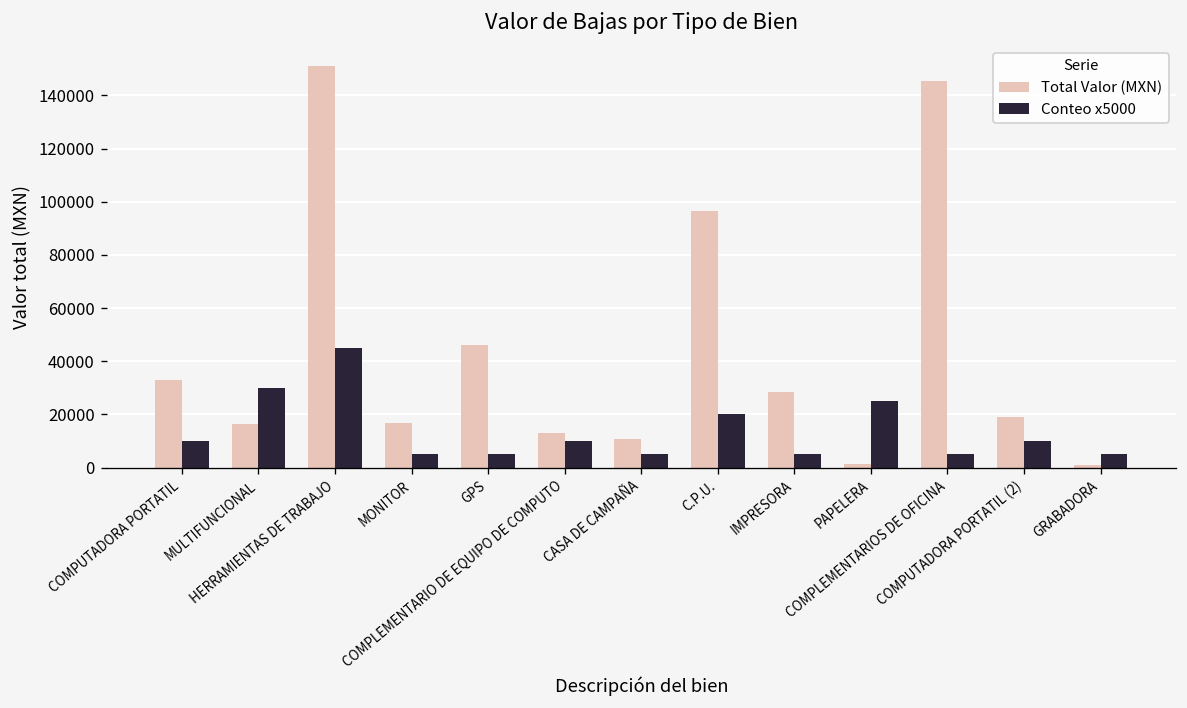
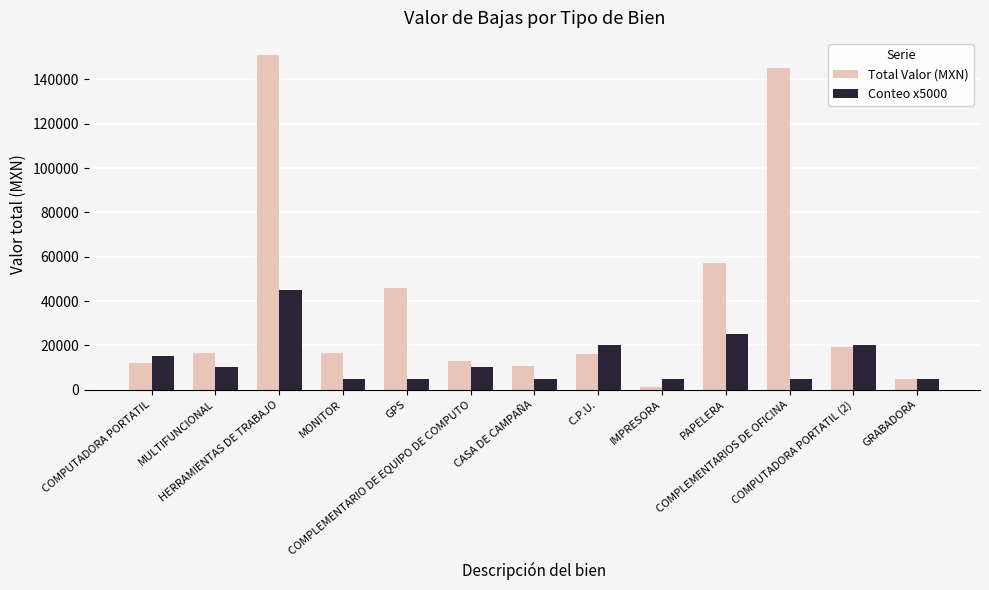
Total Valor (MXN), COMPUTADORA PORTATIL: 33000 -> 12000
Conteo x5000, COMPUTADORA PORTATIL: 10000 -> 15000
Conteo x5000, MULTIFUNCIONAL: 30000 -> 10000
Total Valor (MXN), C.P.U.: 96000 -> 16000
Total Valor (MXN), IMPRESORA: 28000 -> 1000
Total Valor (MXN), PAPELERA: 1000 -> 57000
Conteo x5000, COMPUTADORA PORTATIL (2): 10000 -> 20000
Total Valor (MXN), GRABADORA: 1000 -> 5000
